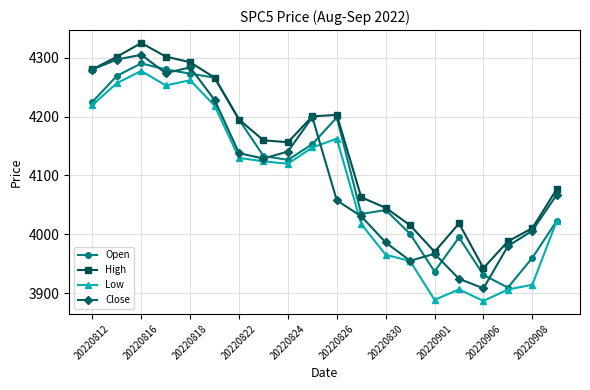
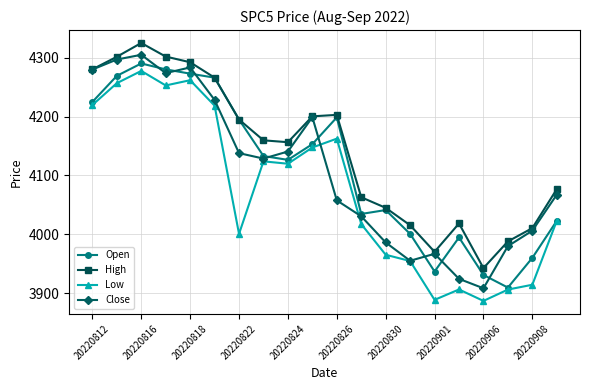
Low, 20220822: 4130 -> 4000
